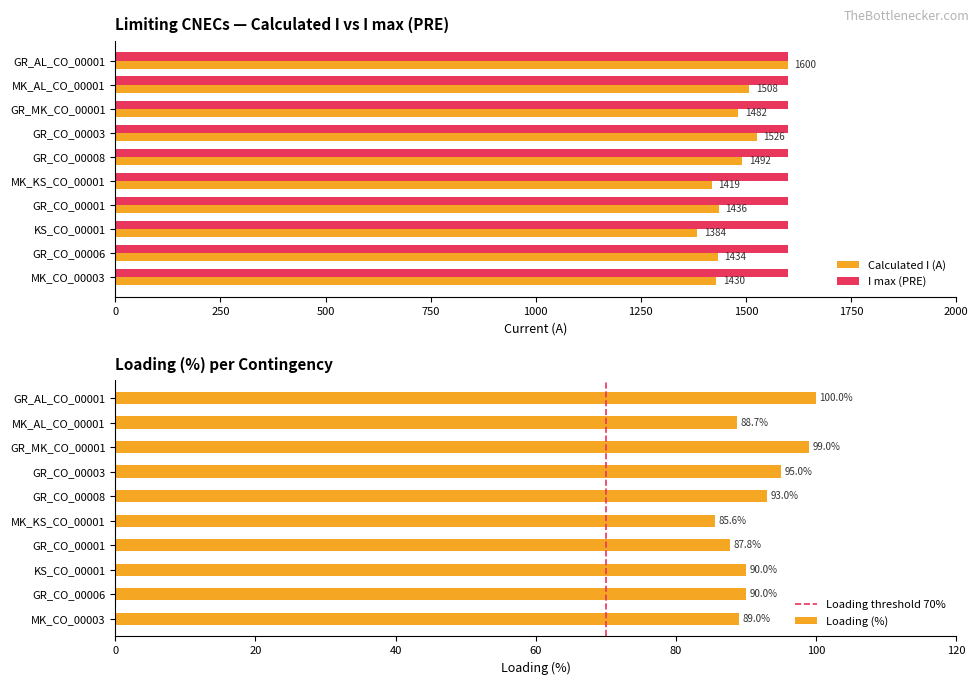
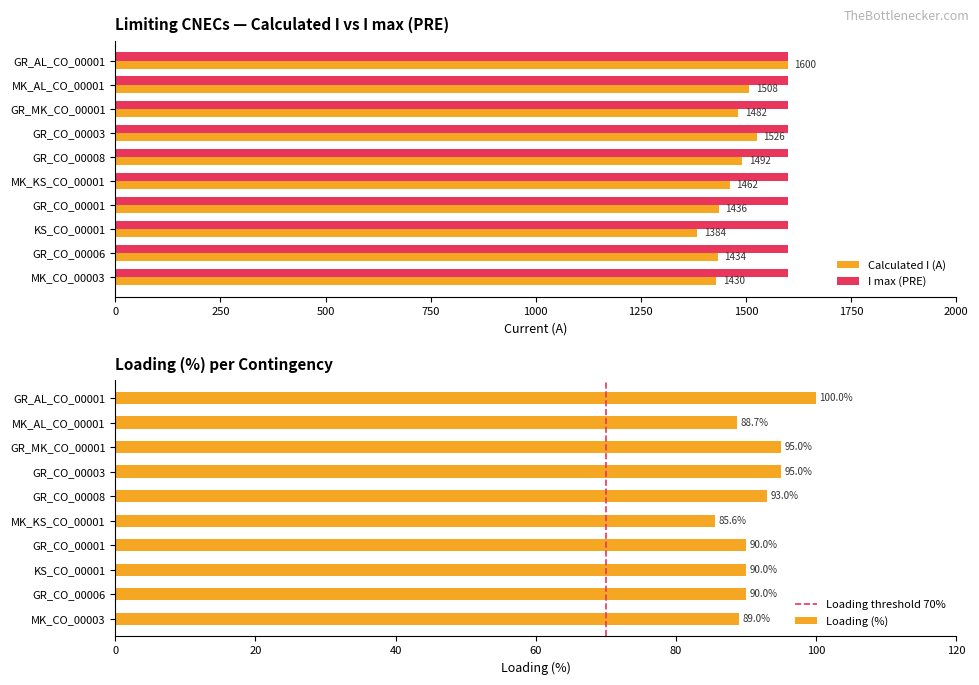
Limiting CNECs — Calculated I vs I max (PRE), Calculated I (A), MK_KS_CO_00001: 1419 -> 1462
Loading (%) per Contingency, GR_MK_CO_00001: 99.0% -> 95.0%
Loading (%) per Contingency, GR_CO_00001: 87.8% -> 90.0%
